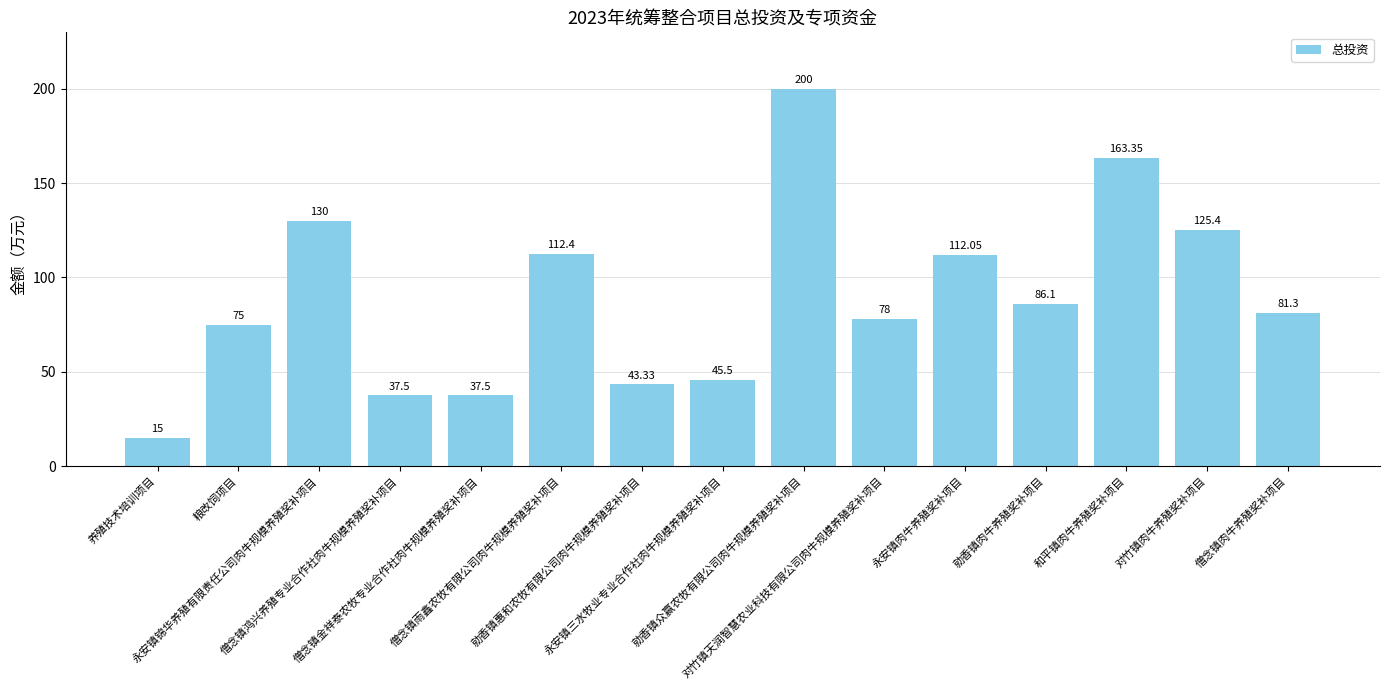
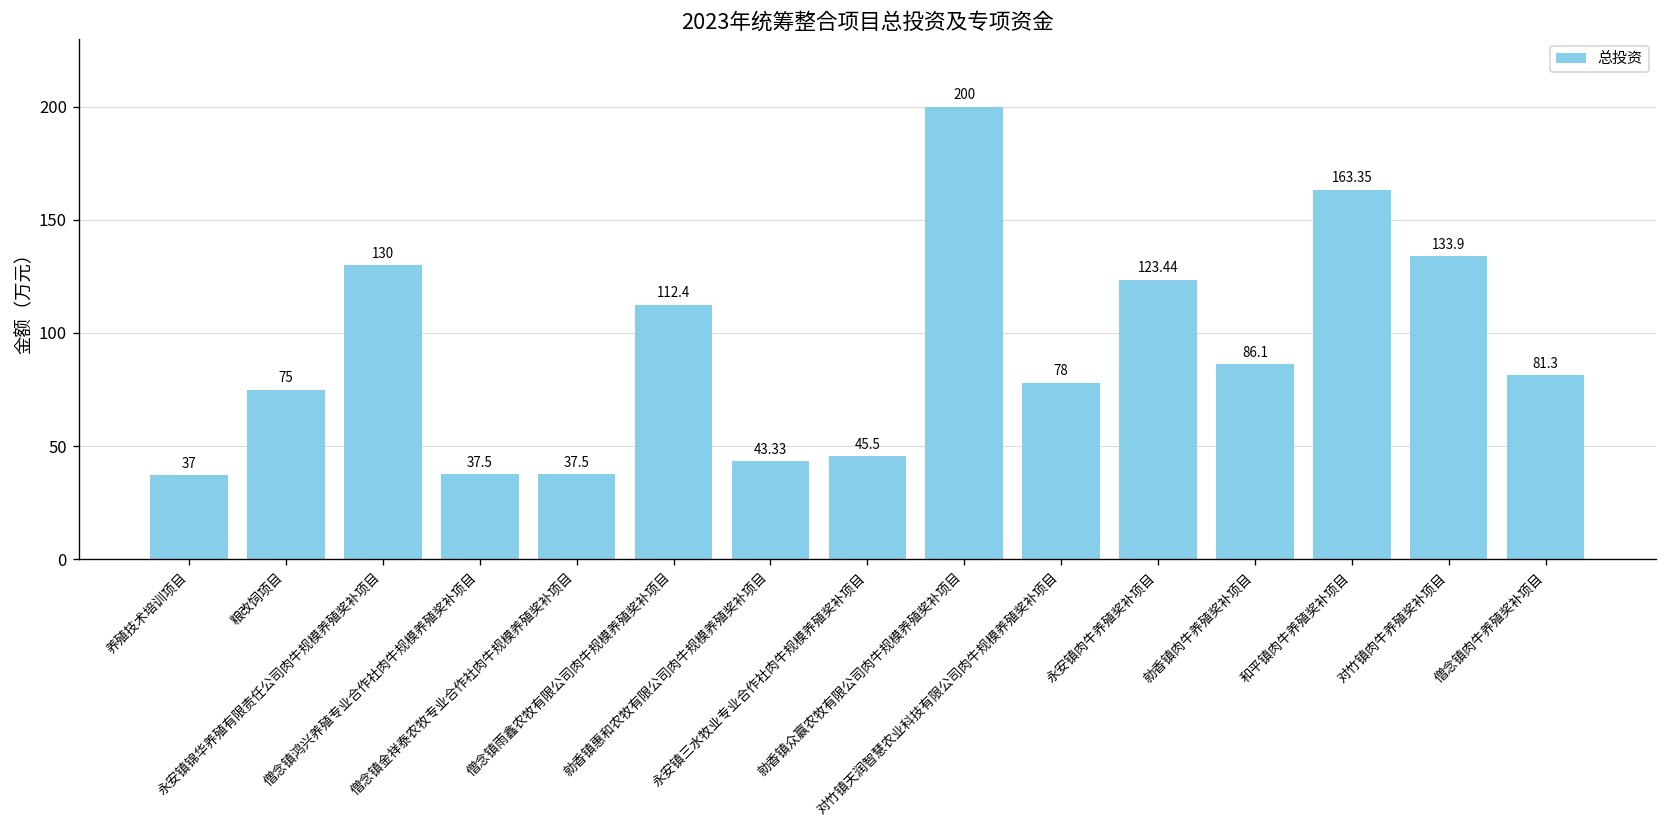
养殖技术培训项目: 15 -> 37
永安镇肉牛养殖奖补项目: 112.05 -> 123.44
对竹镇肉牛养殖奖补项目: 125.4 -> 133.9
